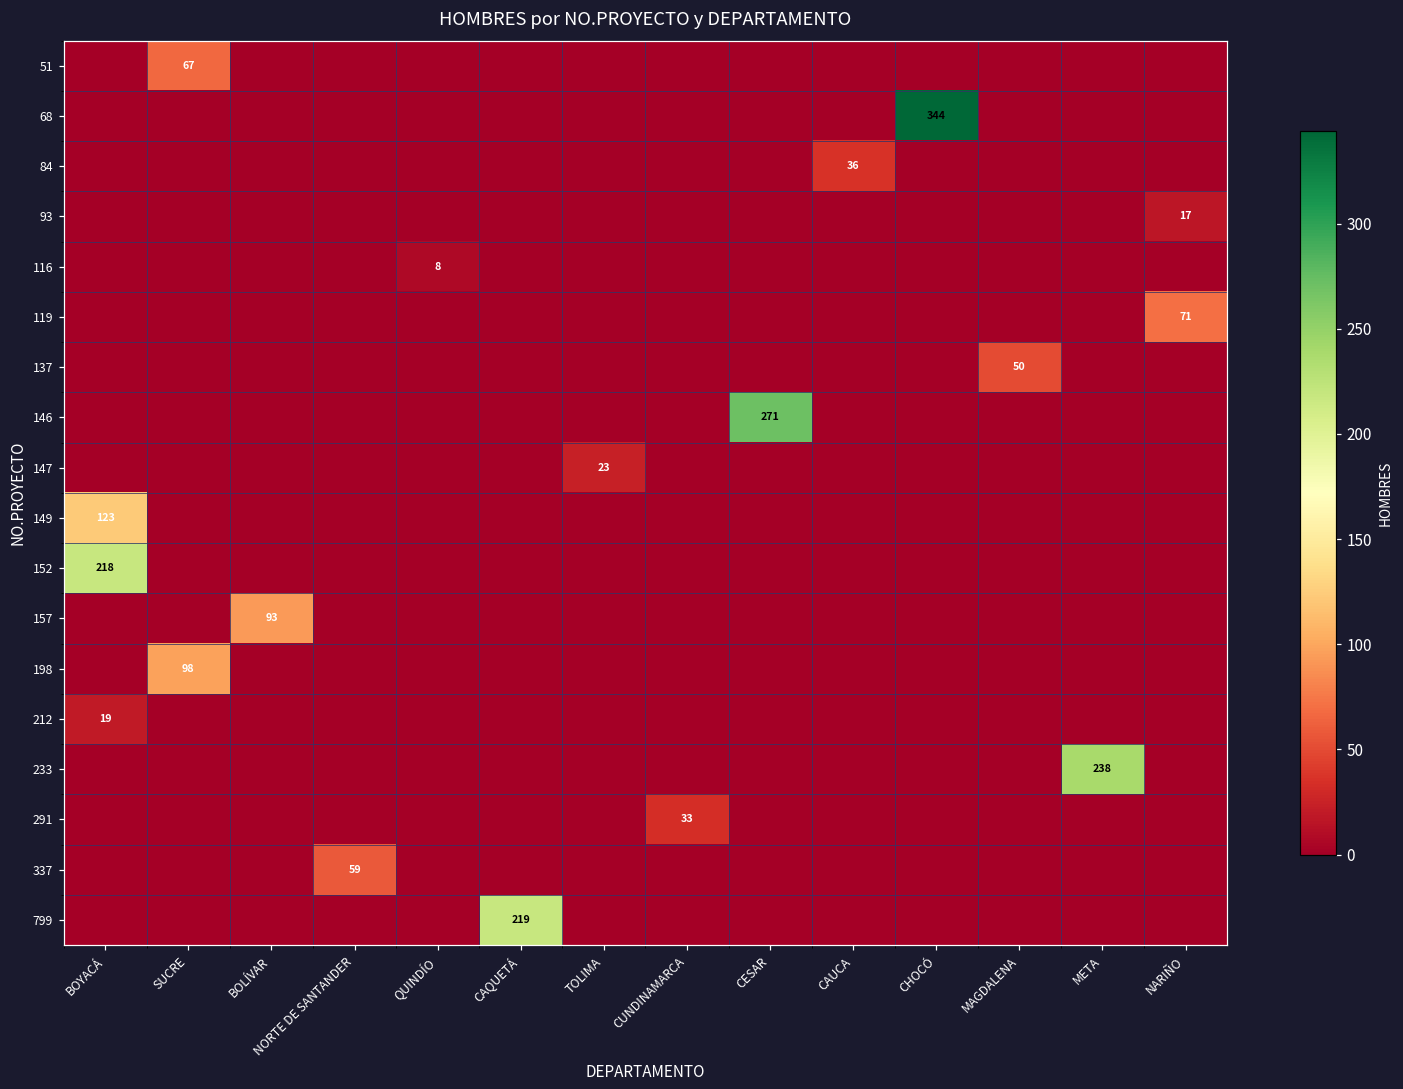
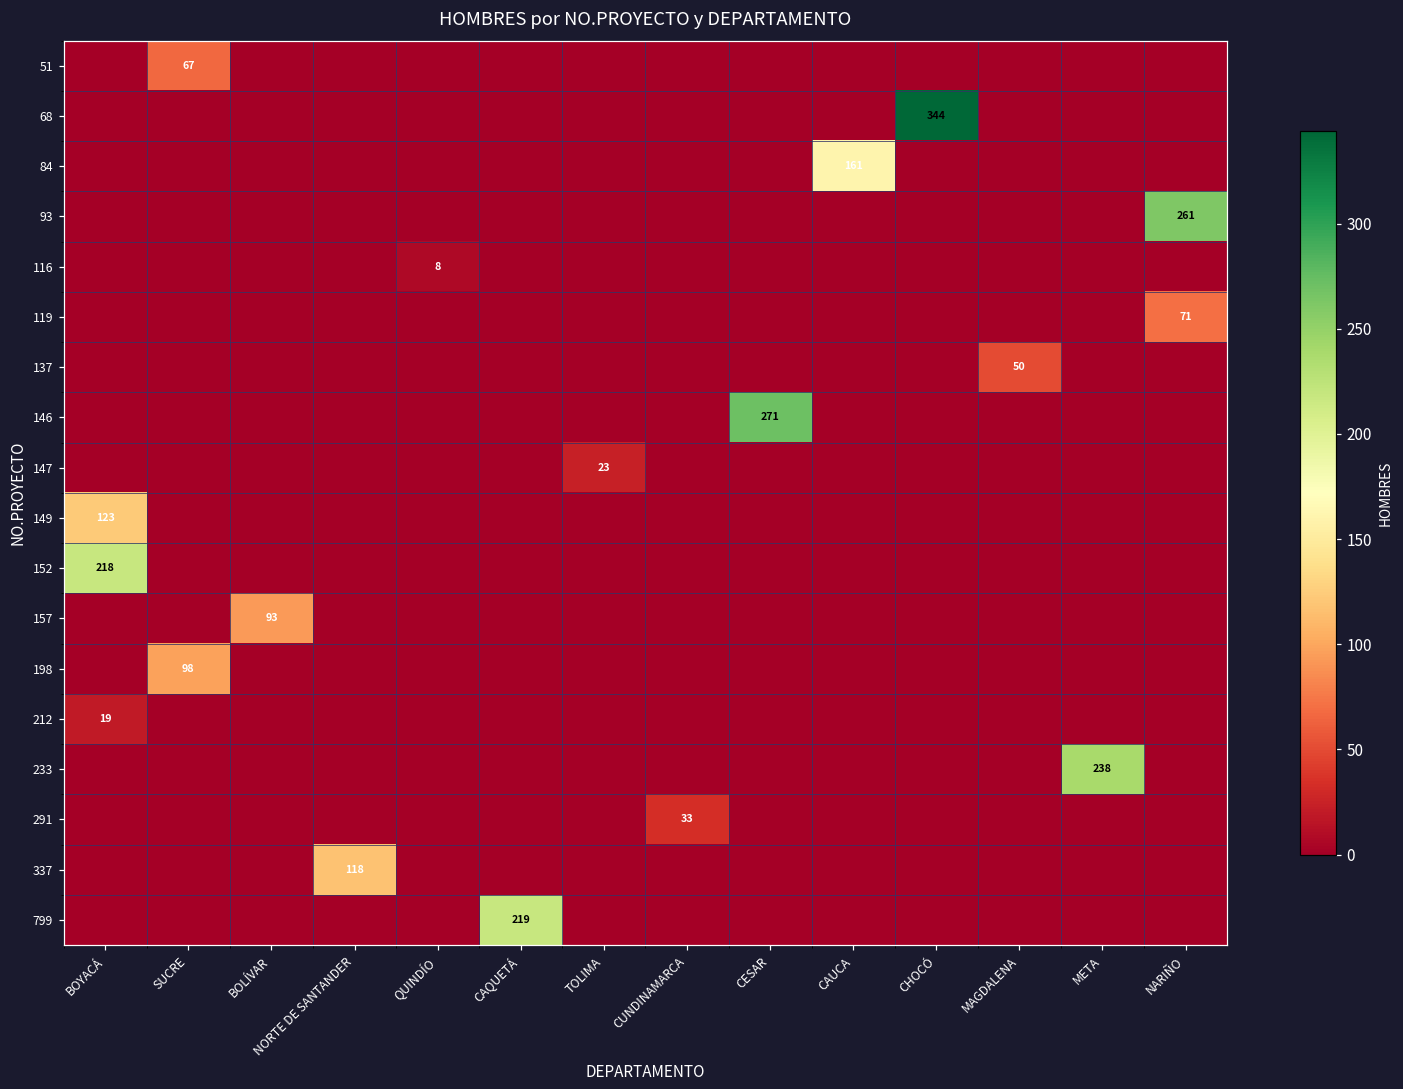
84, CAUCA: 36 -> 161
93, NARIÑO: 17 -> 261
337, NORTE DE SANTANDER: 59 -> 118
